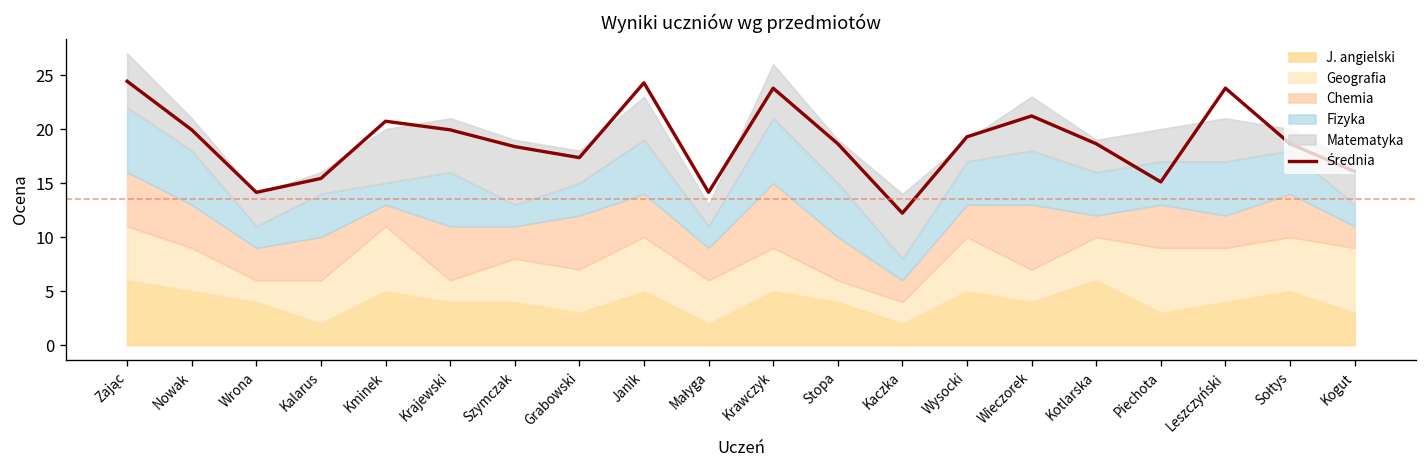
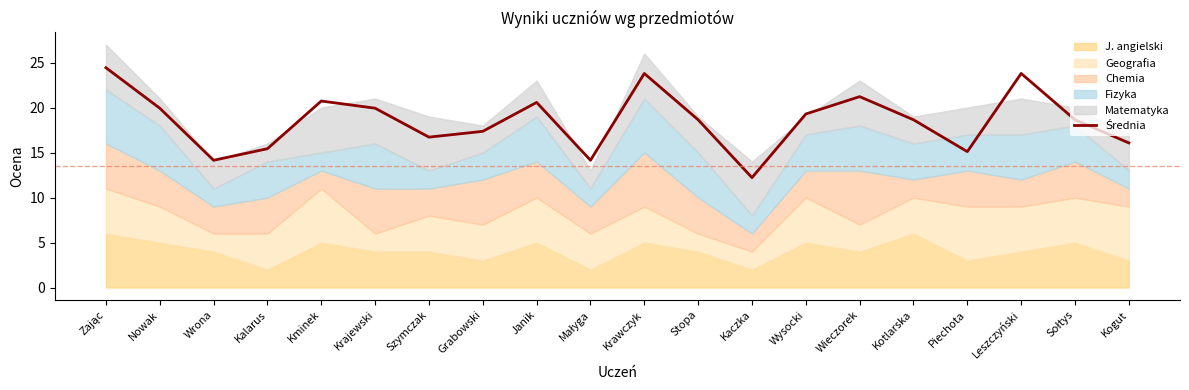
Średnia, Szymczak: 18 -> 17
Średnia, Janik: 24 -> 21
